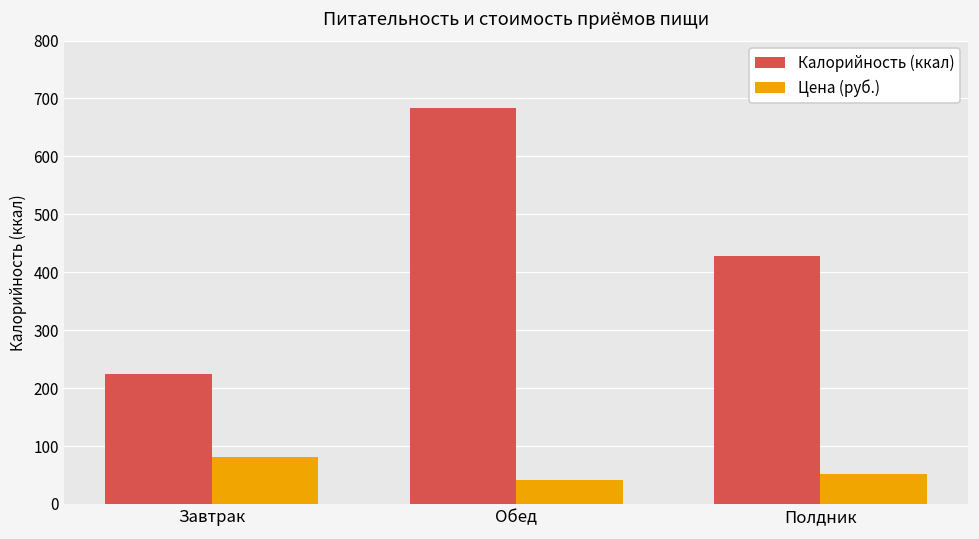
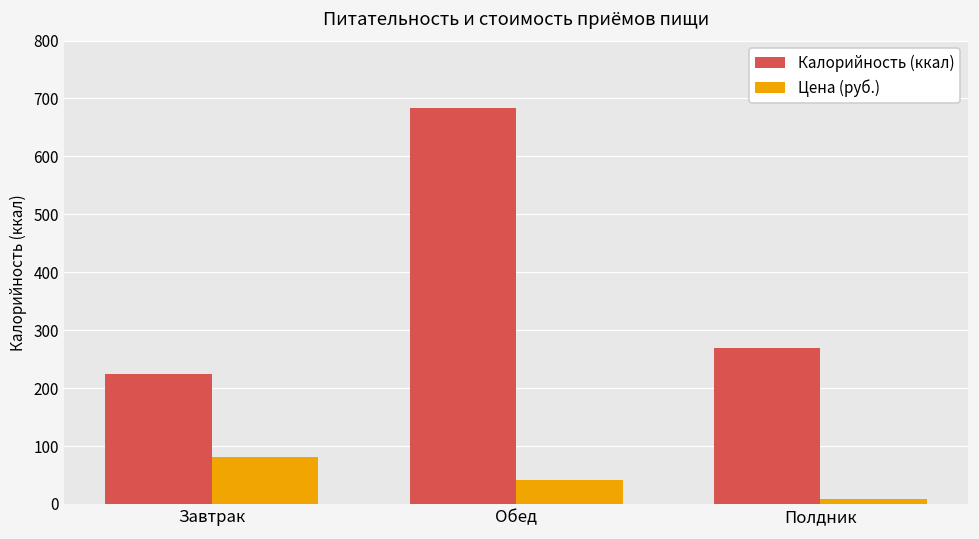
Калорийность (ккал), Полдник: 430 -> 270
Цена (руб.), Полдник: 50 -> 10
